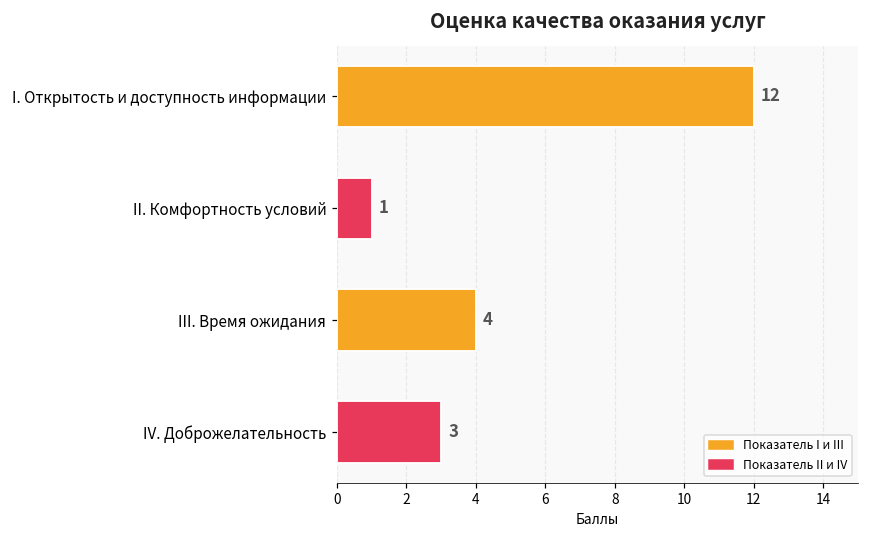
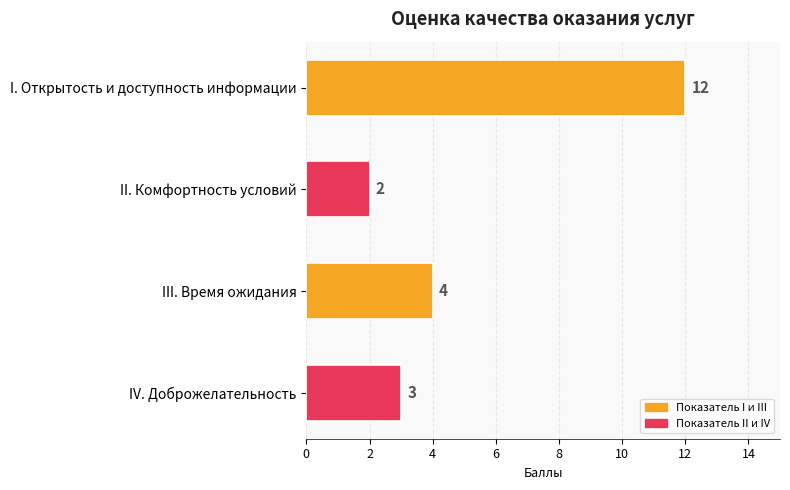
II. Комфортность условий: 1 -> 2
